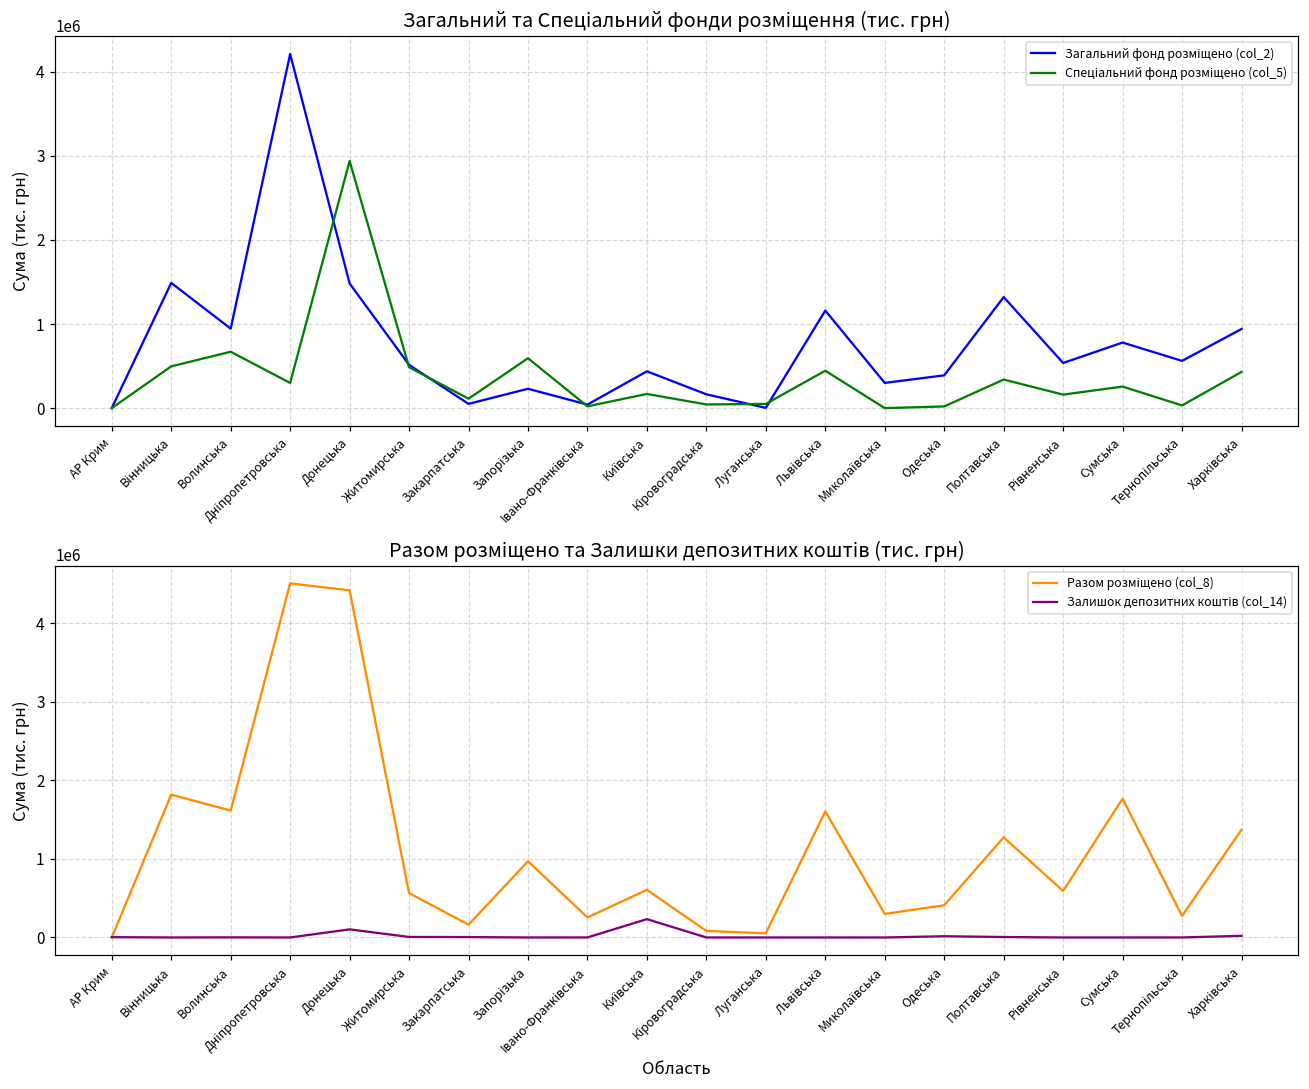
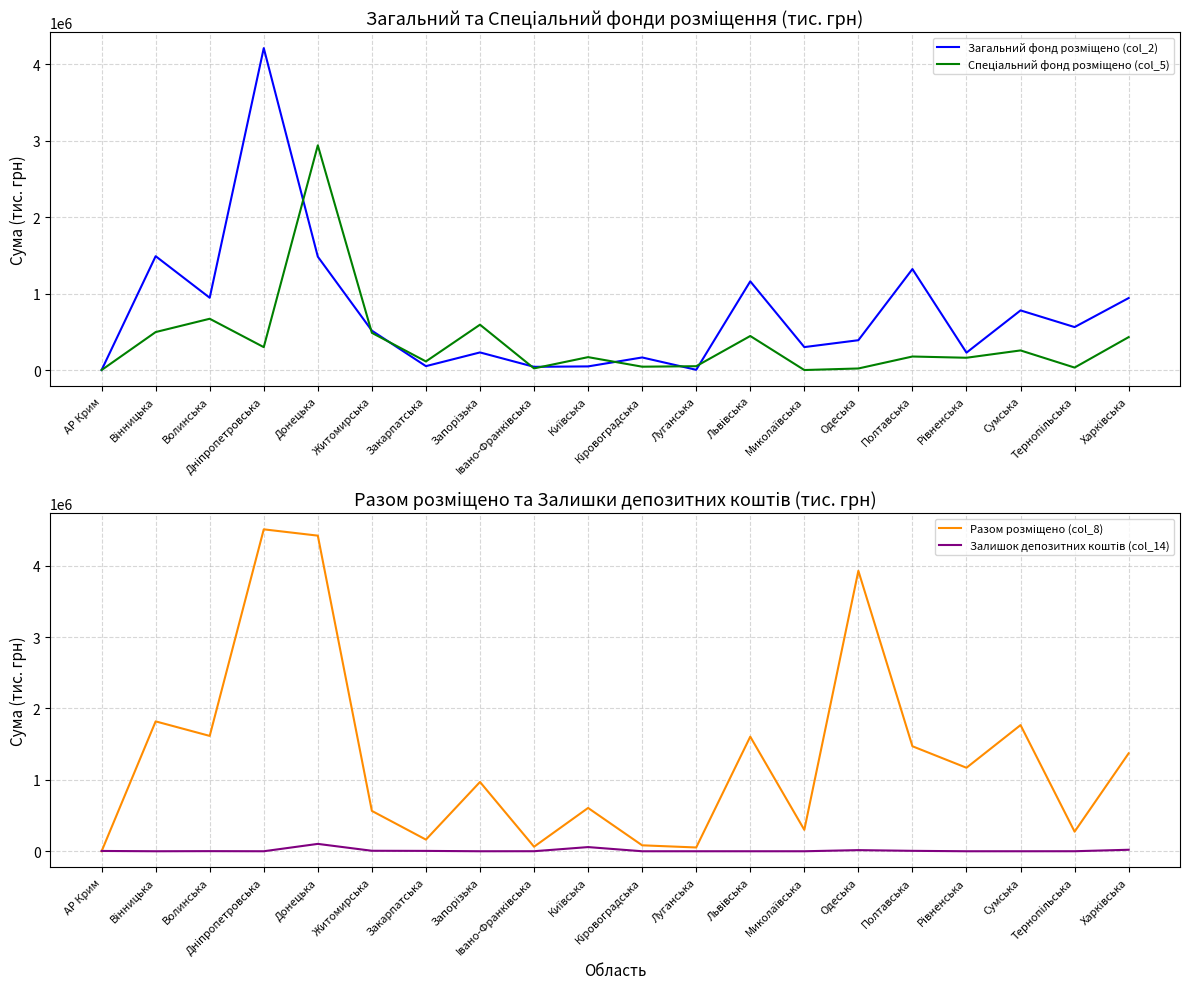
Загальний та Спеціальний фонди розміщення (тис. грн), Загальний фонд розміщено (col_2), Київська: 400000 -> 0
Загальний та Спеціальний фонди розміщення (тис. грн), Спеціальний фонд розміщено (col_5), Полтавська: 300000 -> 200000
Загальний та Спеціальний фонди розміщення (тис. грн), Загальний фонд розміщено (col_2), Рівненська: 500000 -> 200000
Разом розміщено та Залишки депозитних коштів (тис. грн), Разом розміщено (col_8), Івано-Франківська: 300000 -> 100000
Разом розміщено та Залишки депозитних коштів (тис. грн), Залишок депозитних коштів (col_14), Київська: 200000 -> 100000
Разом розміщено та Залишки депозитних коштів (тис. грн), Разом розміщено (col_8), Одеська: 400000 -> 3900000
Разом розміщено та Залишки депозитних коштів (тис. грн), Разом розміщено (col_8), Полтавська: 1300000 -> 1500000
Разом розміщено та Залишки депозитних коштів (тис. грн), Разом розміщено (col_8), Рівненська: 600000 -> 1200000
